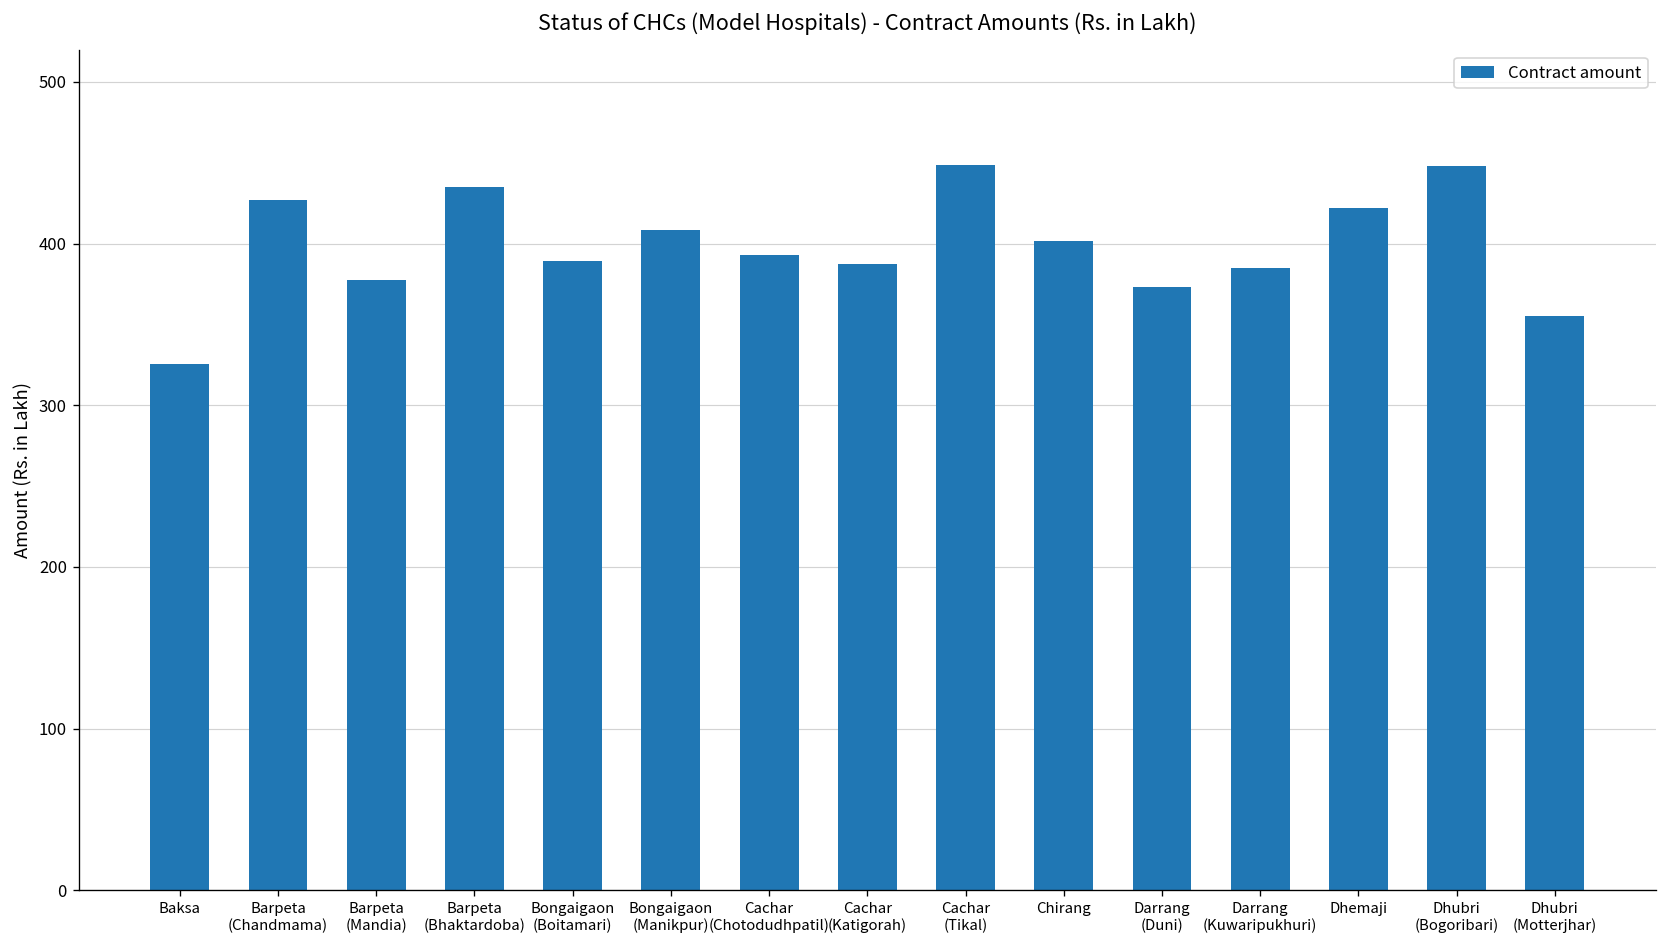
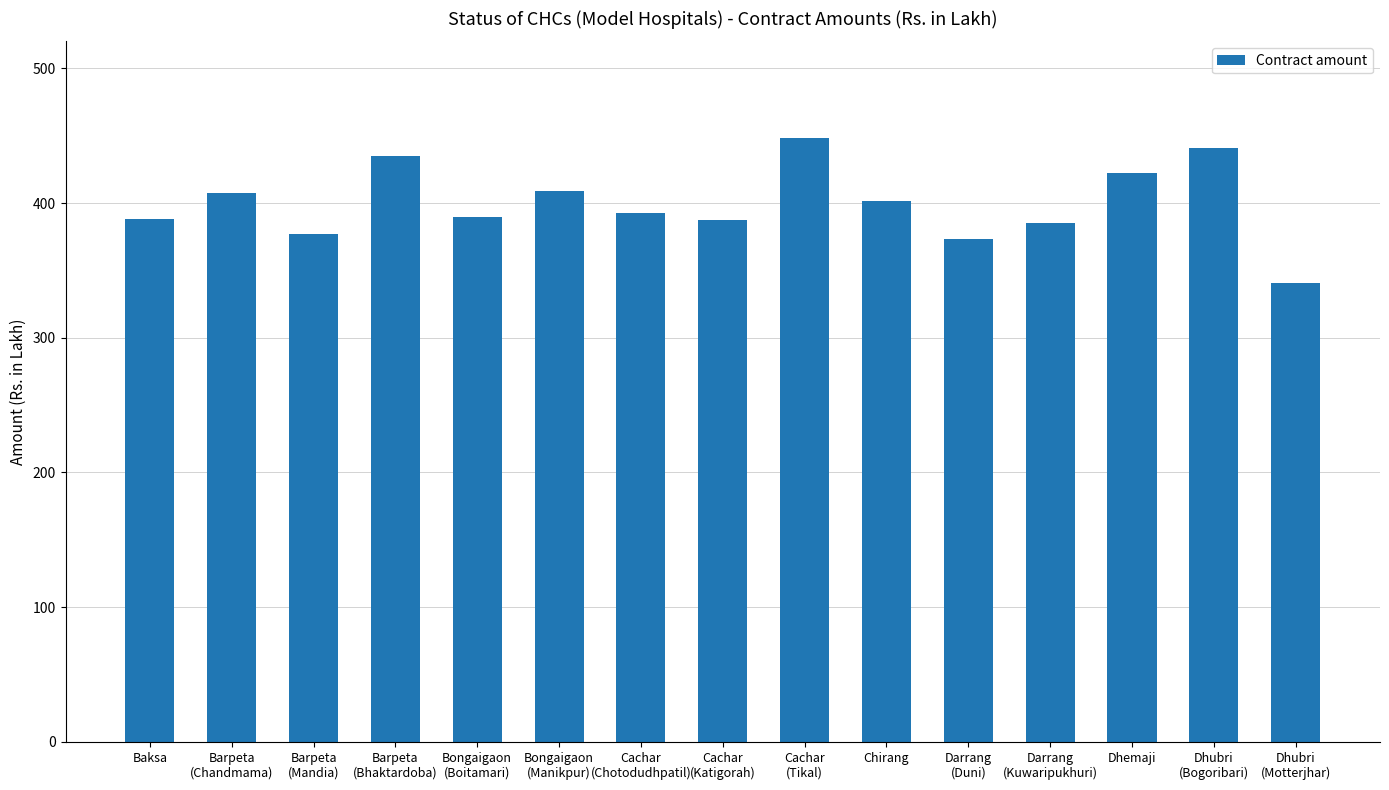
Baksa: 325 -> 388
Barpeta (Chandmama): 427 -> 408
Dhubri (Bogoribari): 448 -> 441
Dhubri (Motterjhar): 356 -> 341
